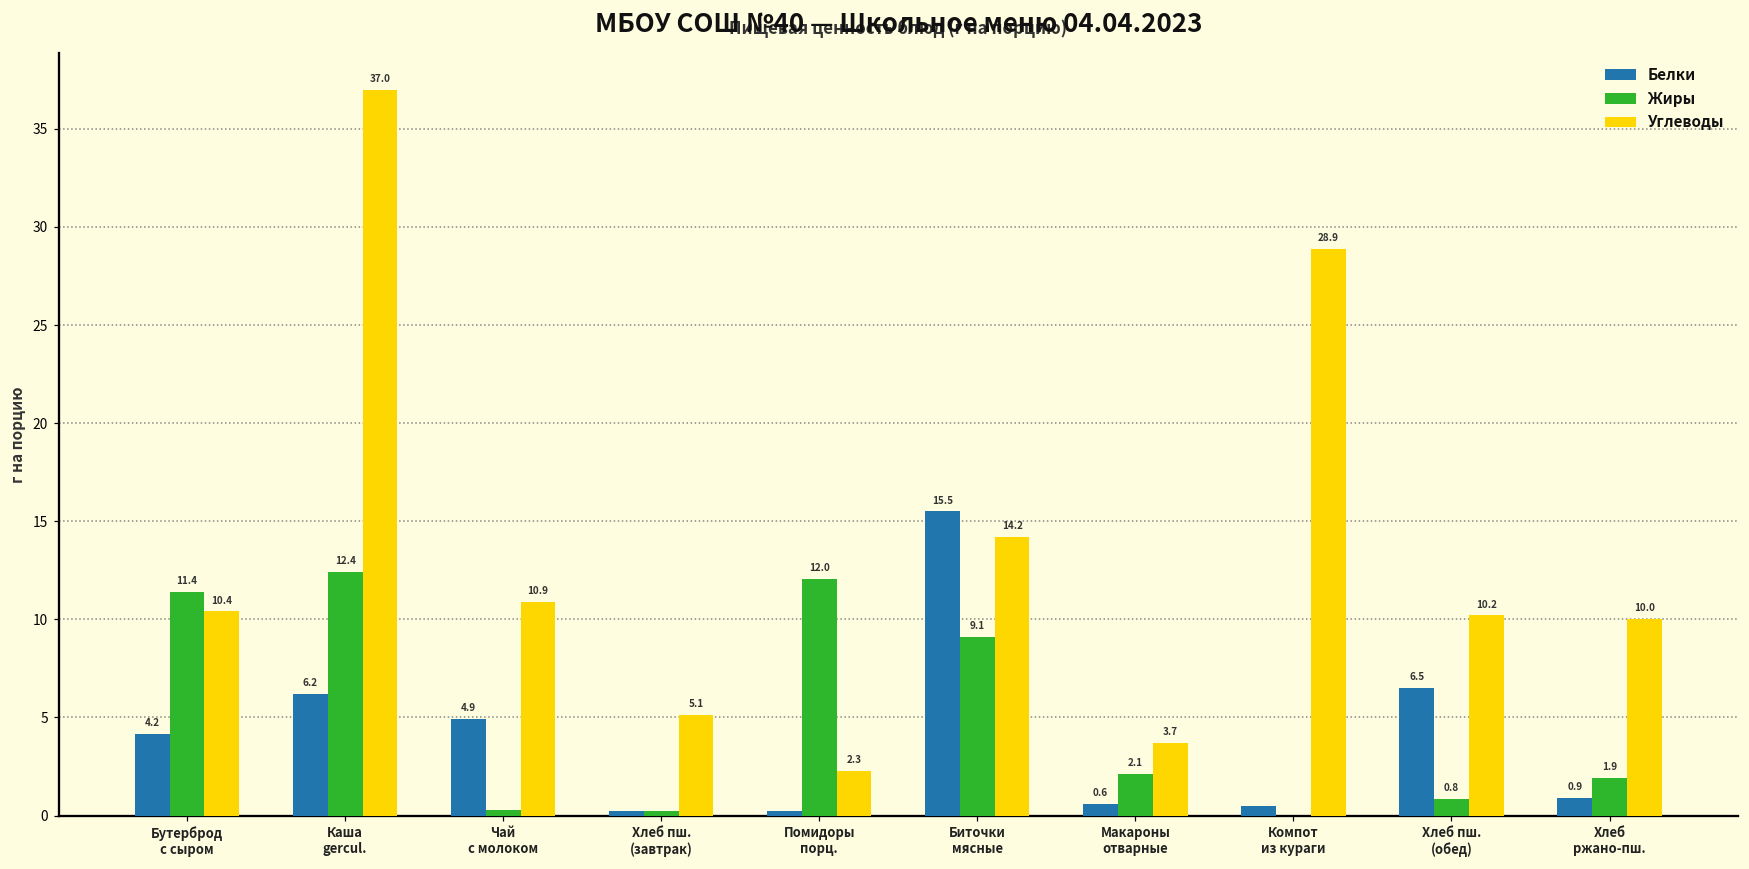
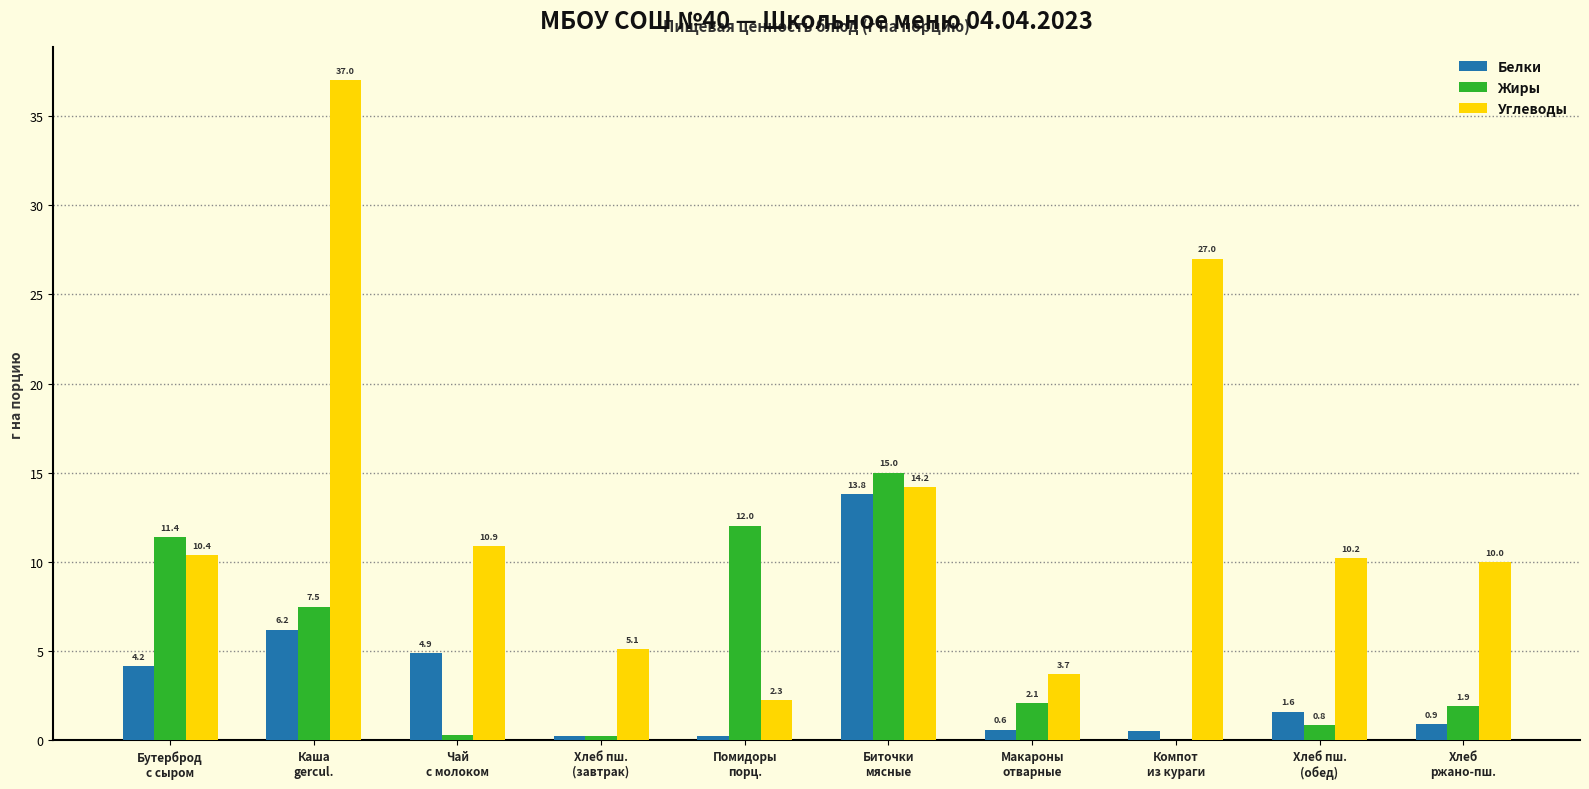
Жиры, Каша gercul.: 12.4 -> 7.5
Белки, Биточки мясные: 15.5 -> 13.8
Жиры, Биточки мясные: 9.1 -> 15.0
Углеводы, Компот из кураги: 28.9 -> 27.0
Белки, Хлеб пш. (обед): 6.5 -> 1.6
